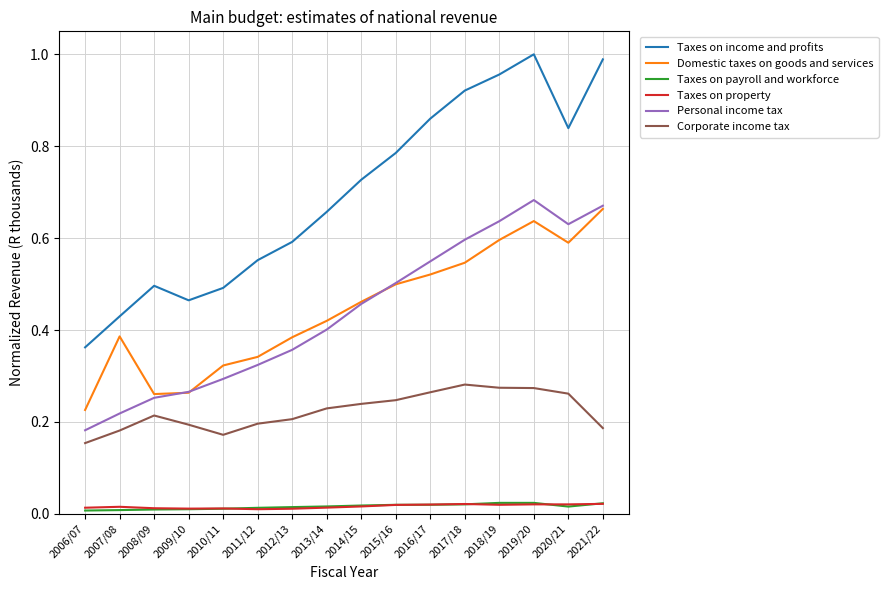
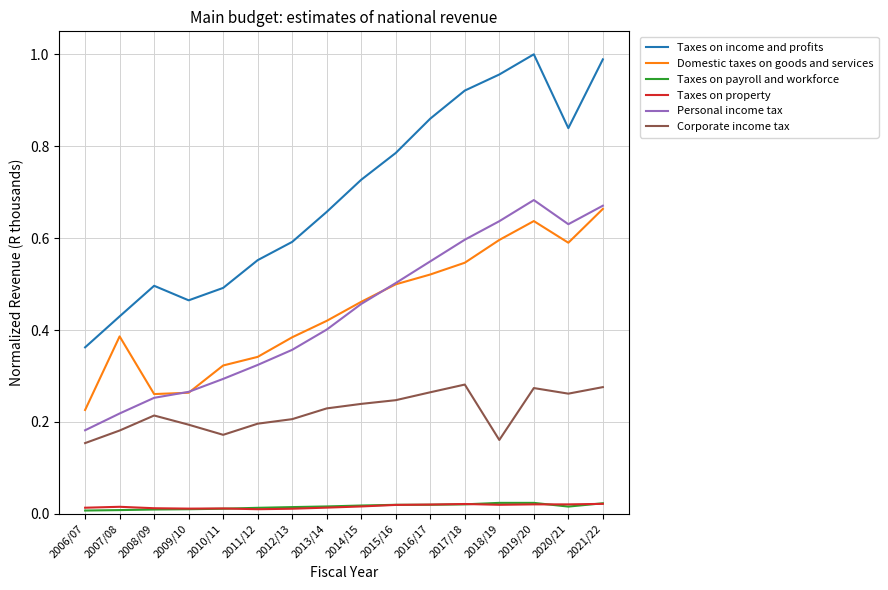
Corporate income tax, 2018/19: 0.27 -> 0.16
Corporate income tax, 2021/22: 0.19 -> 0.28
